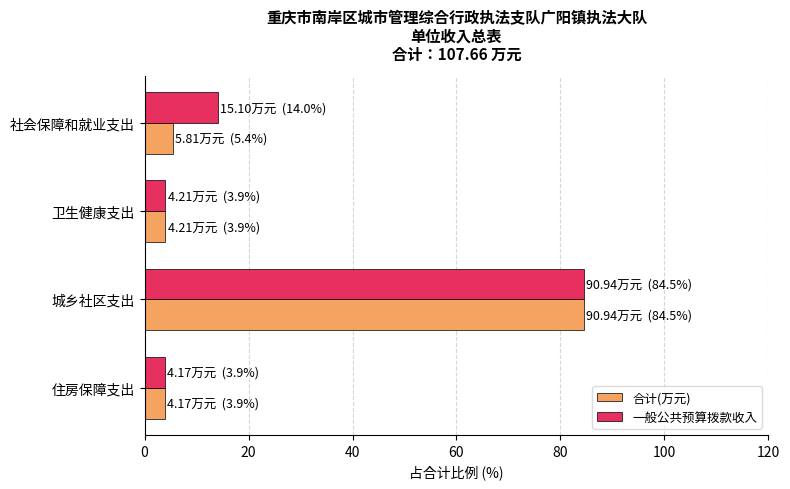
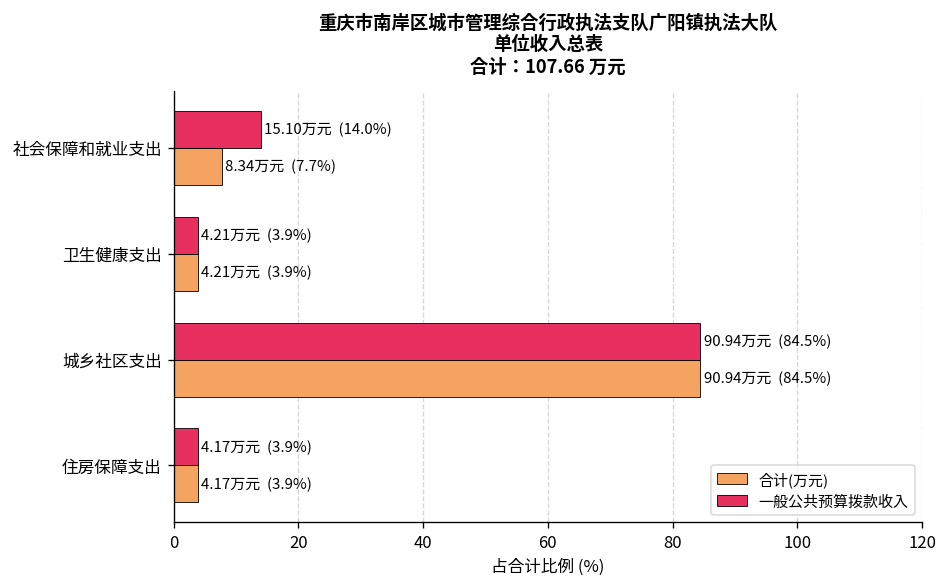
合计(万元), 社会保障和就业支出: 5.81万元 (5.4%) -> 8.34万元 (7.7%)
